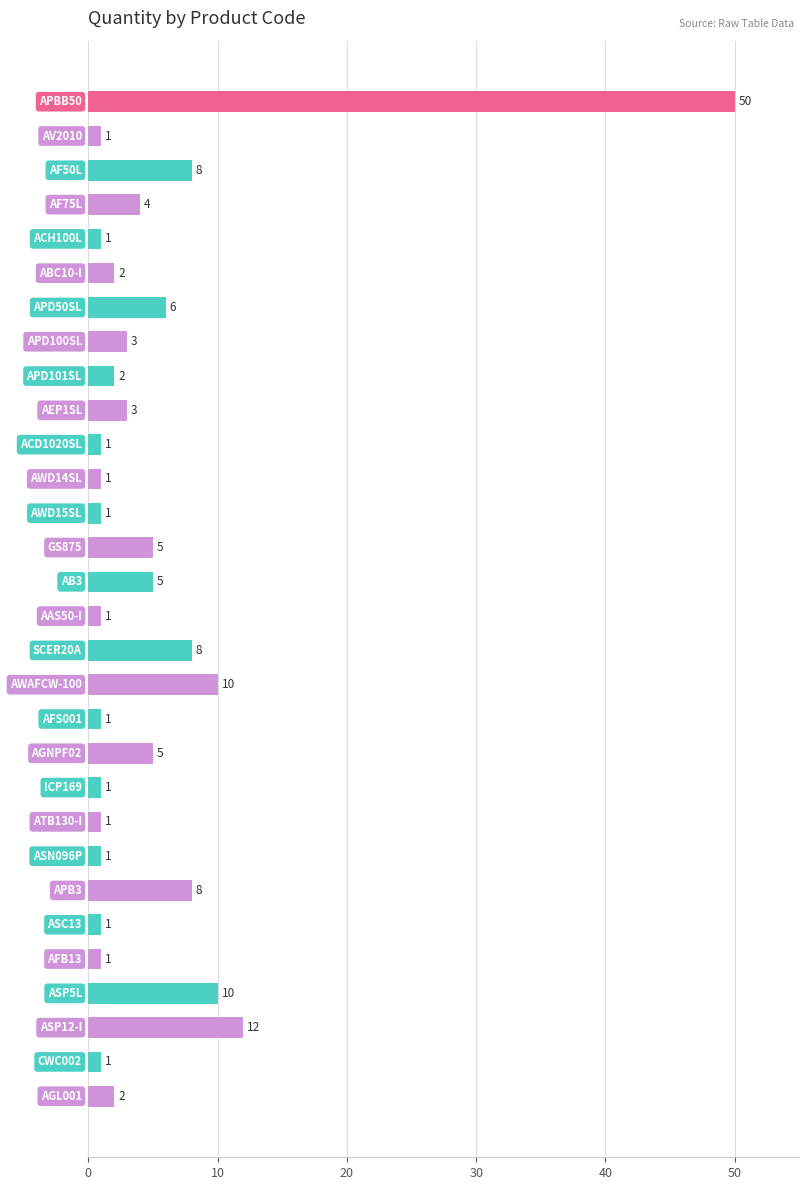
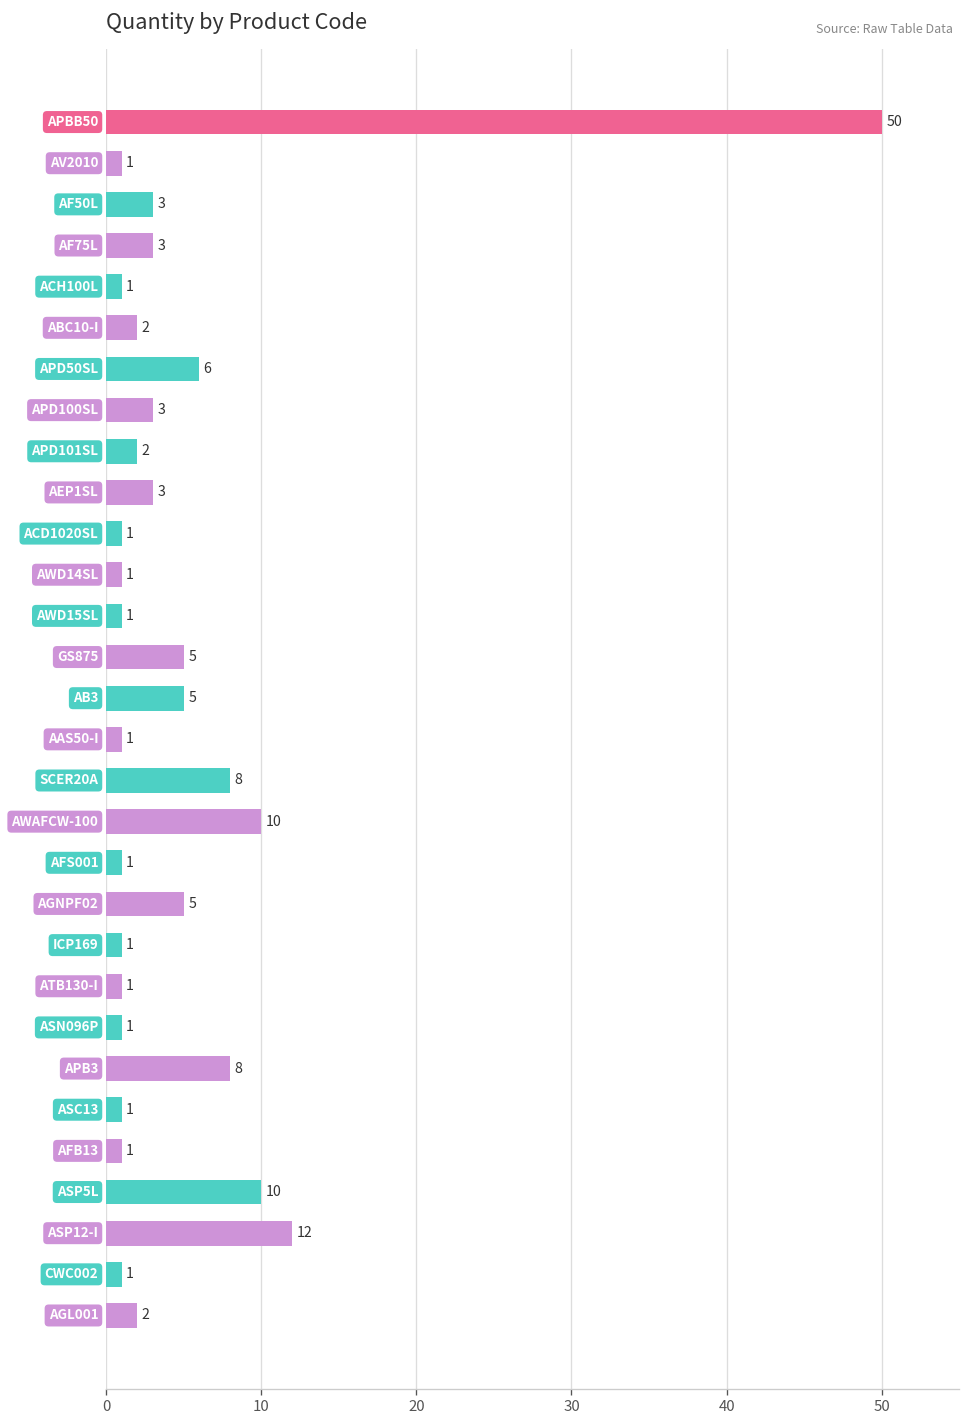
AF50L: 8 -> 3
AF75L: 4 -> 3
